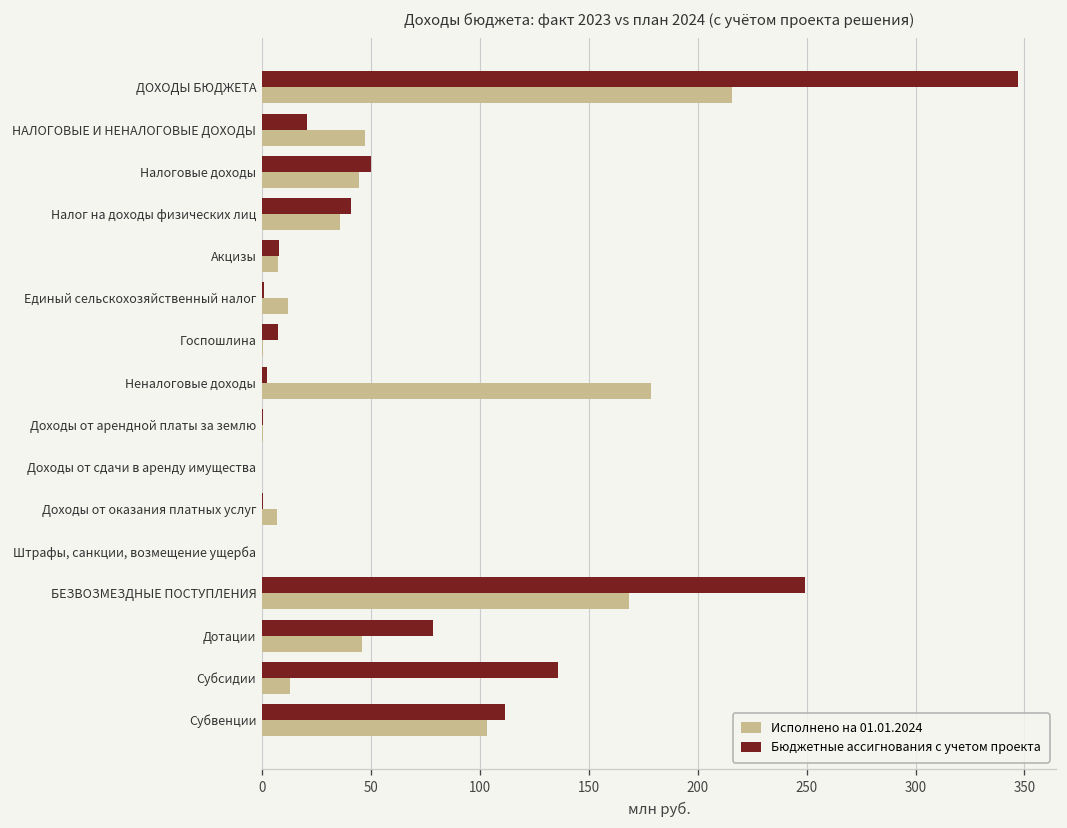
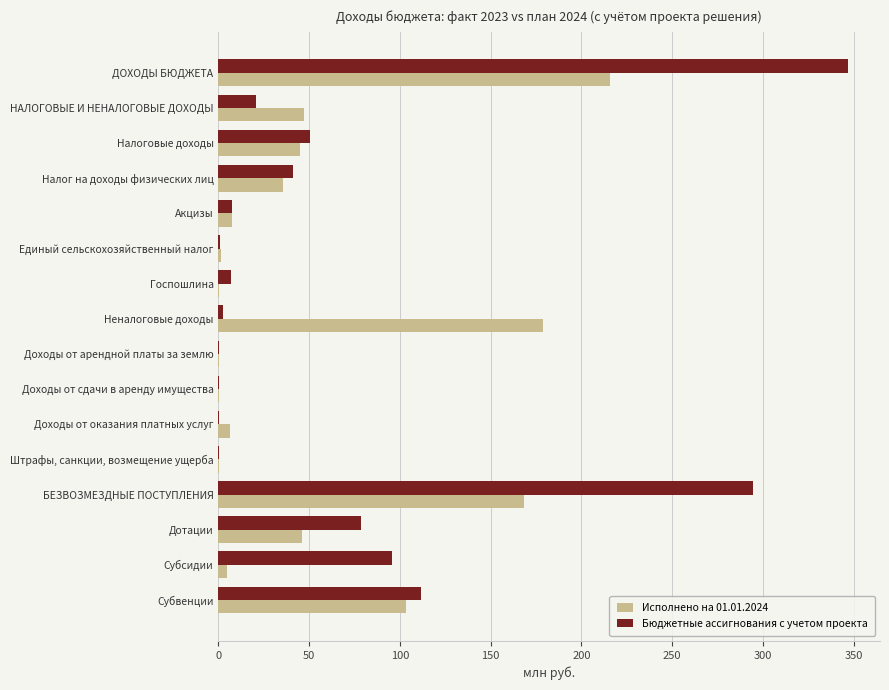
Исполнено на 01.01.2024, Единый сельскохозяйственный налог: 12 -> 1
Бюджетные ассигнования с учетом проекта, БЕЗВОЗМЕЗДНЫЕ ПОСТУПЛЕНИЯ: 249 -> 295
Бюджетные ассигнования с учетом проекта, Субсидии: 136 -> 96
Исполнено на 01.01.2024, Субсидии: 13 -> 4
